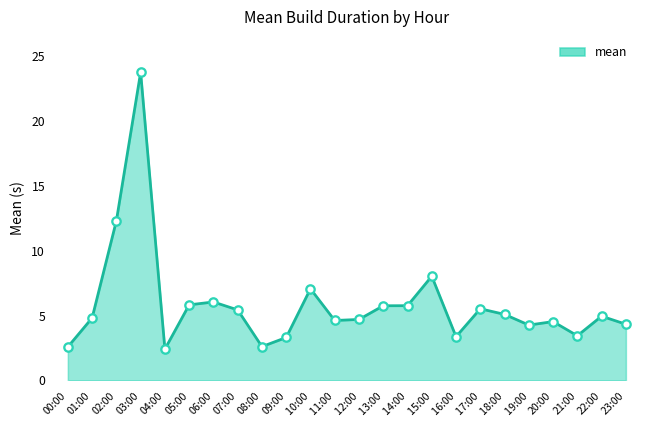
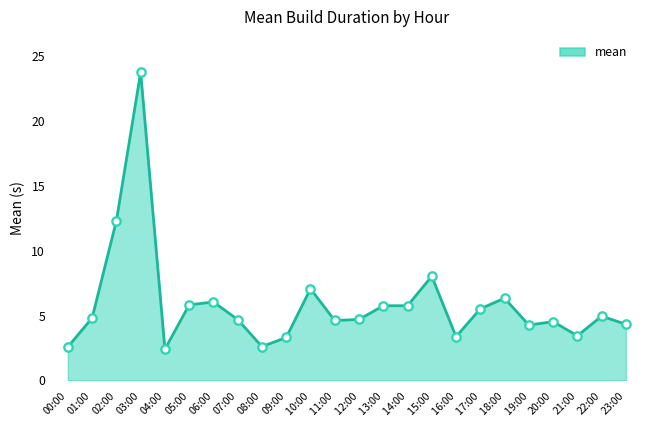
07:00: 5.4 -> 4.7
18:00: 5.1 -> 6.3
